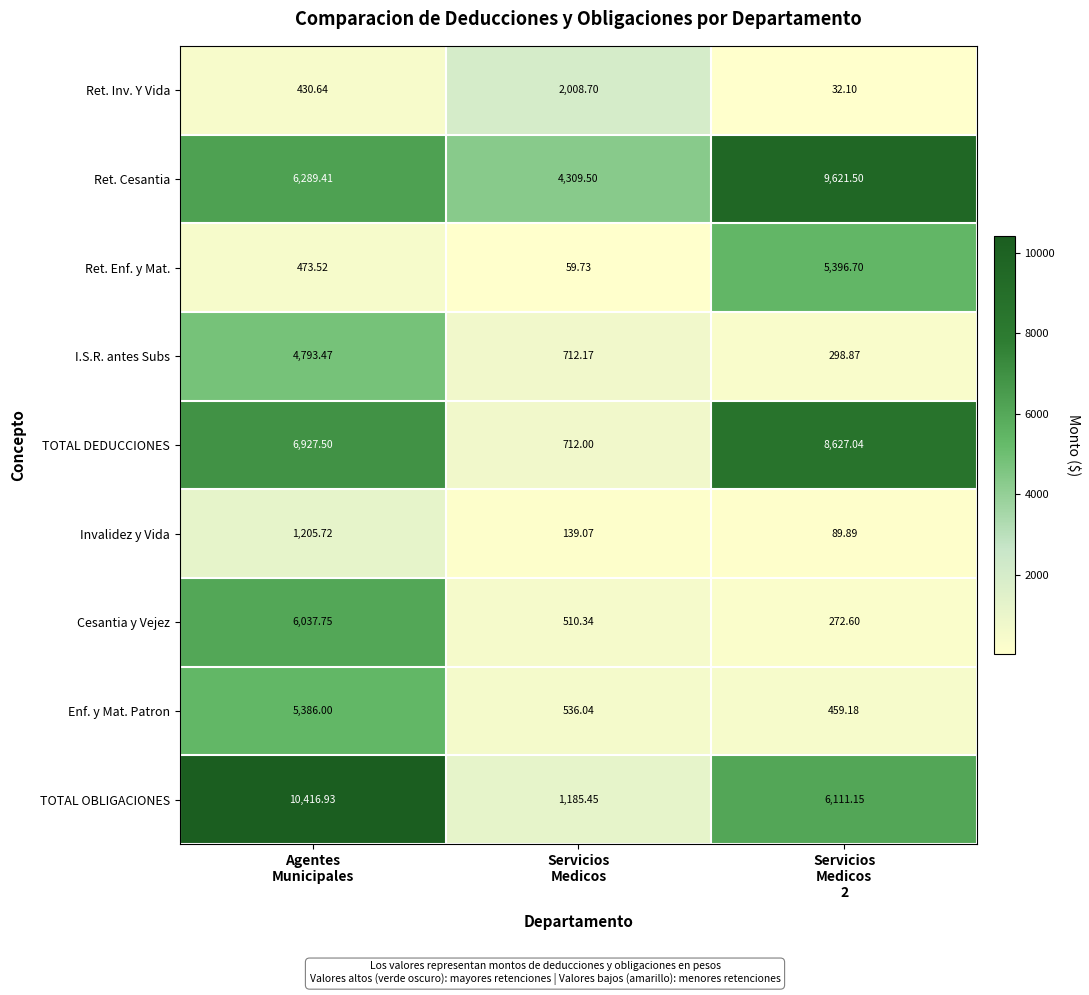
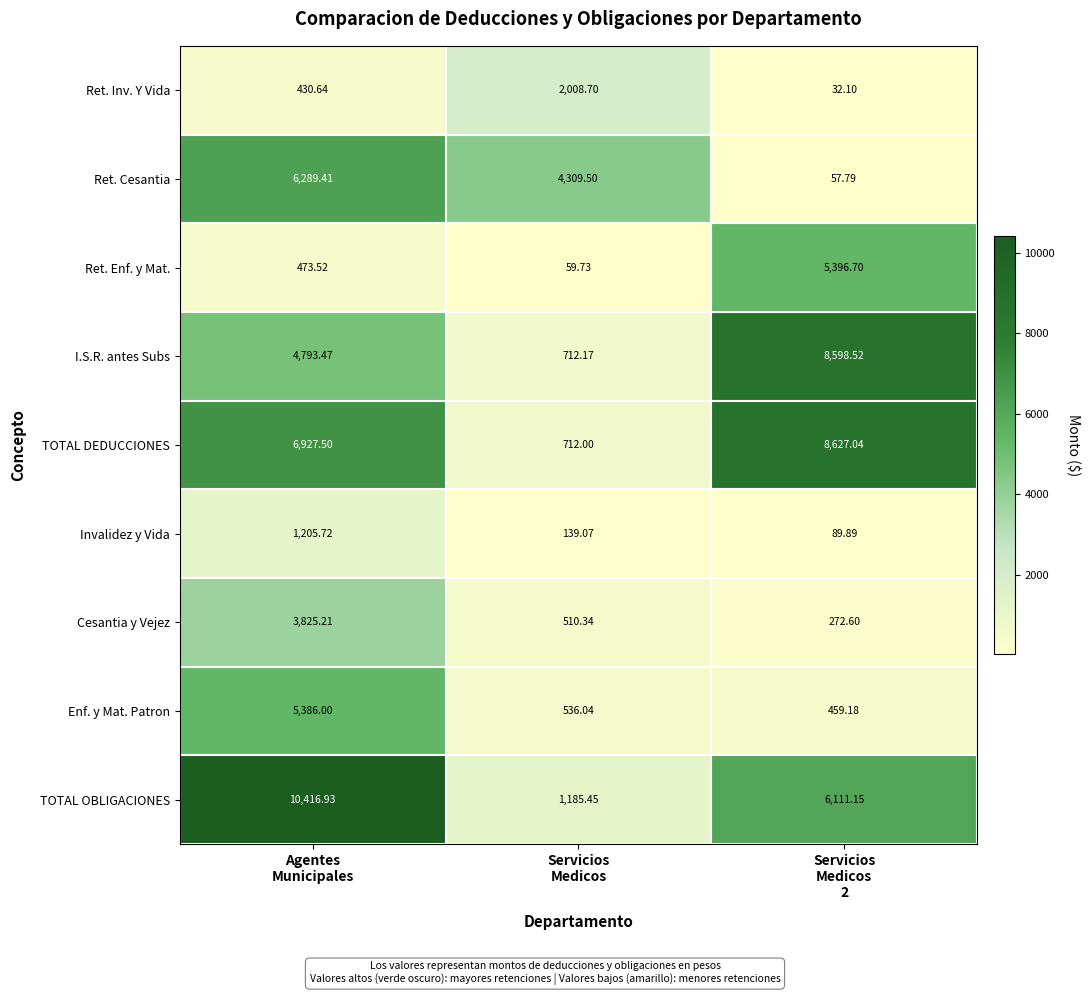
Ret. Cesantia, Servicios Medicos 2: 9,621.50 -> 57.79
I.S.R. antes Subs, Servicios Medicos 2: 298.87 -> 8,598.52
Cesantia y Vejez, Agentes Municipales: 6,037.75 -> 3,825.21
